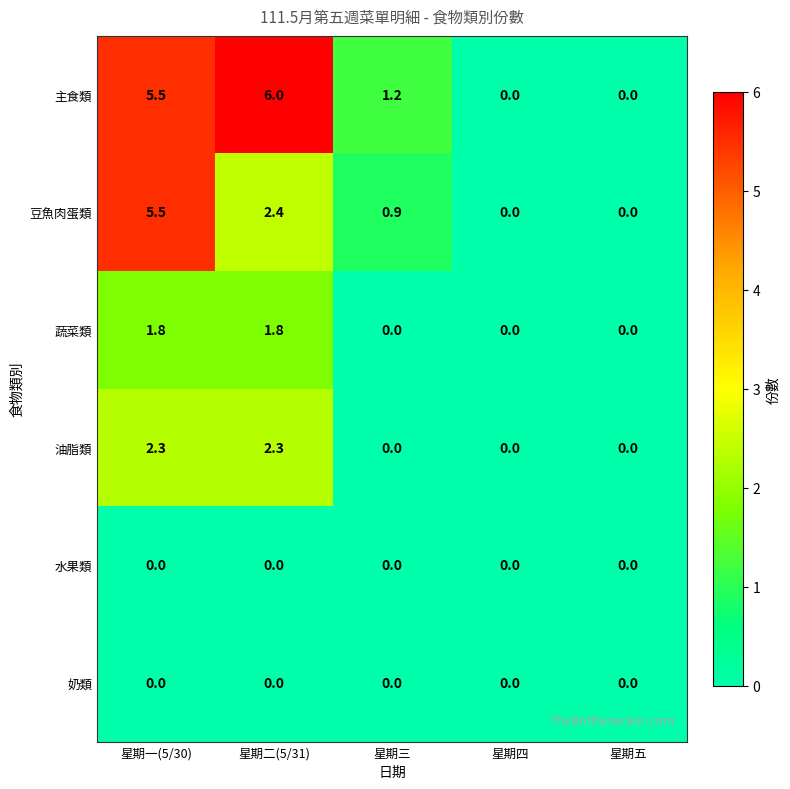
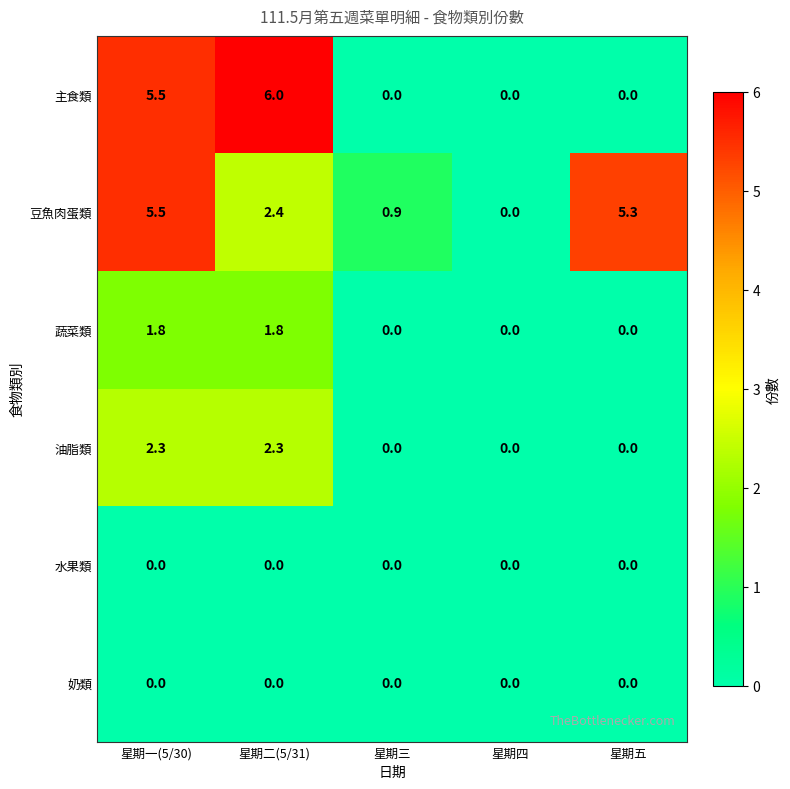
主食類, 星期三: 1.2 -> 0.0
豆魚肉蛋類, 星期五: 0.0 -> 5.3
